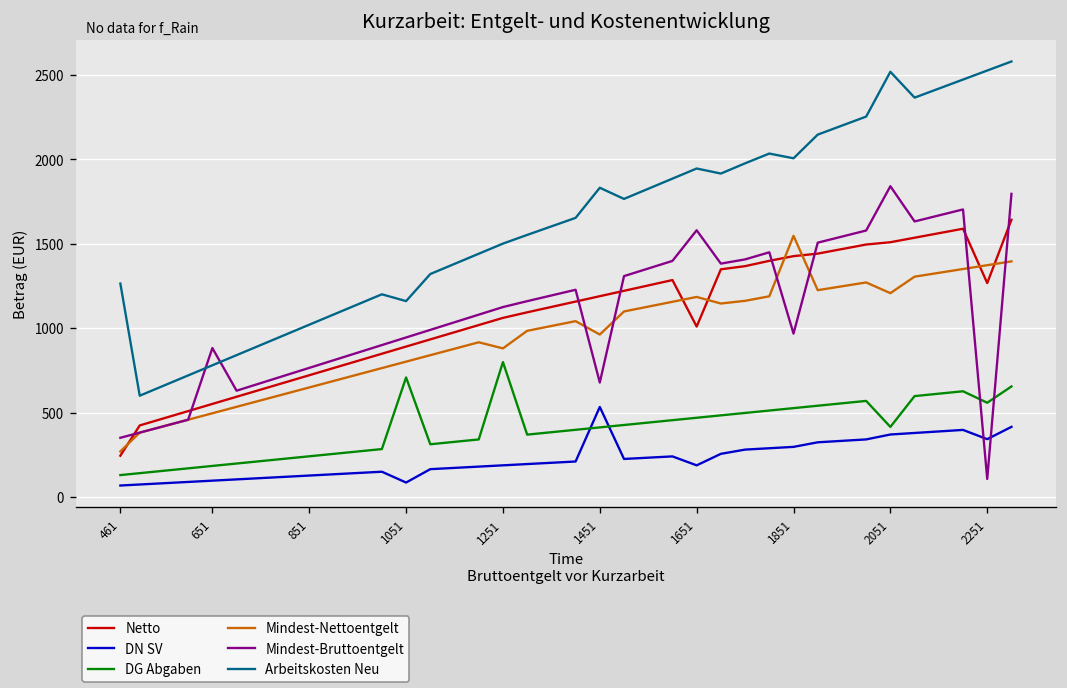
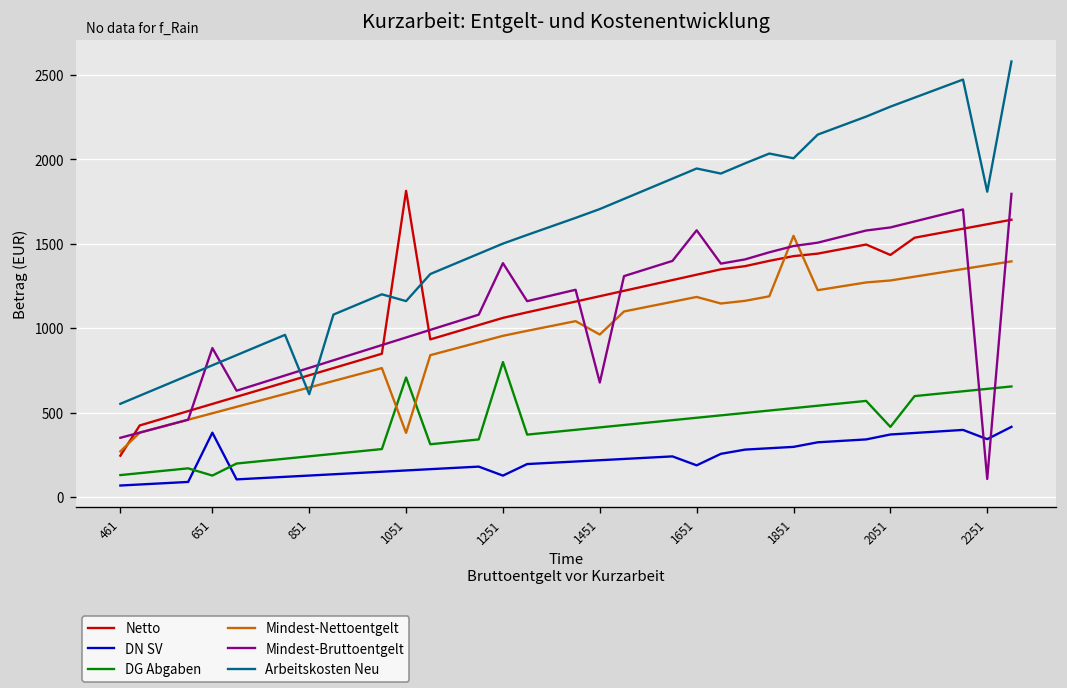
Arbeitskosten Neu, 461: 1260 -> 550
DN SV, 651: 100 -> 380
DG Abgaben, 651: 190 -> 130
Arbeitskosten Neu, 851: 1020 -> 610
Netto, 1051: 890 -> 1810
DN SV, 1051: 90 -> 160
Mindest-Nettoentgelt, 1051: 800 -> 380
DN SV, 1251: 190 -> 130
Mindest-Nettoentgelt, 1251: 880 -> 960
Mindest-Bruttoentgelt, 1251: 1130 -> 1390
DN SV, 1451: 530 -> 220
Arbeitskosten Neu, 1451: 1830 -> 1710
Netto, 1651: 1010 -> 1320
Mindest-Bruttoentgelt, 1851: 970 -> 1490
Netto, 2051: 1510 -> 1430
Mindest-Nettoentgelt, 2051: 1210 -> 1280
Mindest-Bruttoentgelt, 2051: 1840 -> 1600
Arbeitskosten Neu, 2051: 2520 -> 2310
Netto, 2251: 1270 -> 1620
DG Abgaben, 2251: 560 -> 640
Arbeitskosten Neu, 2251: 2530 -> 1810
